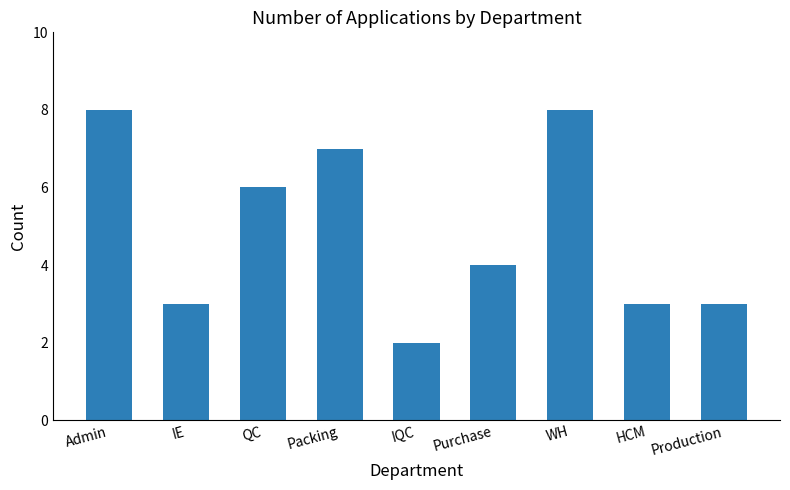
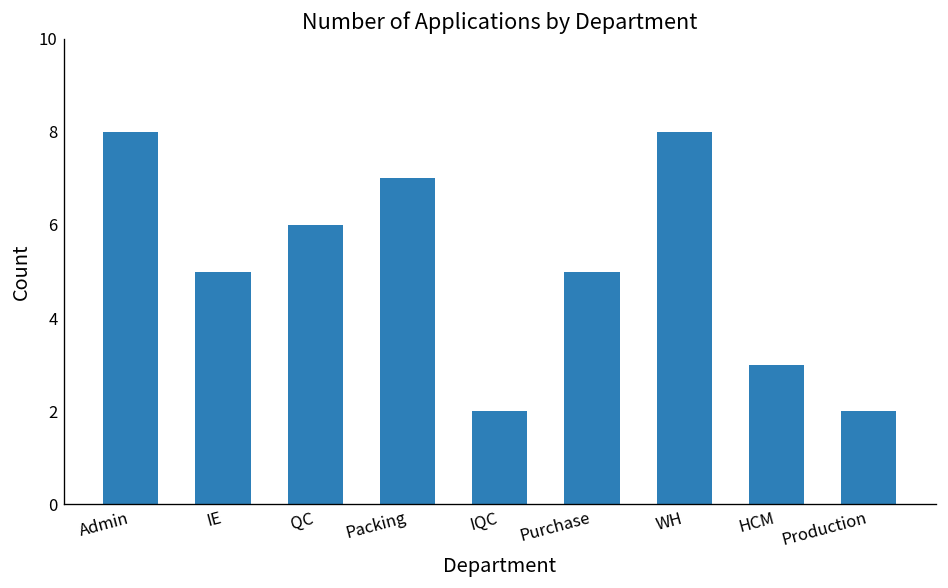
IE: 3 -> 5
Purchase: 4 -> 5
Production: 3 -> 2
